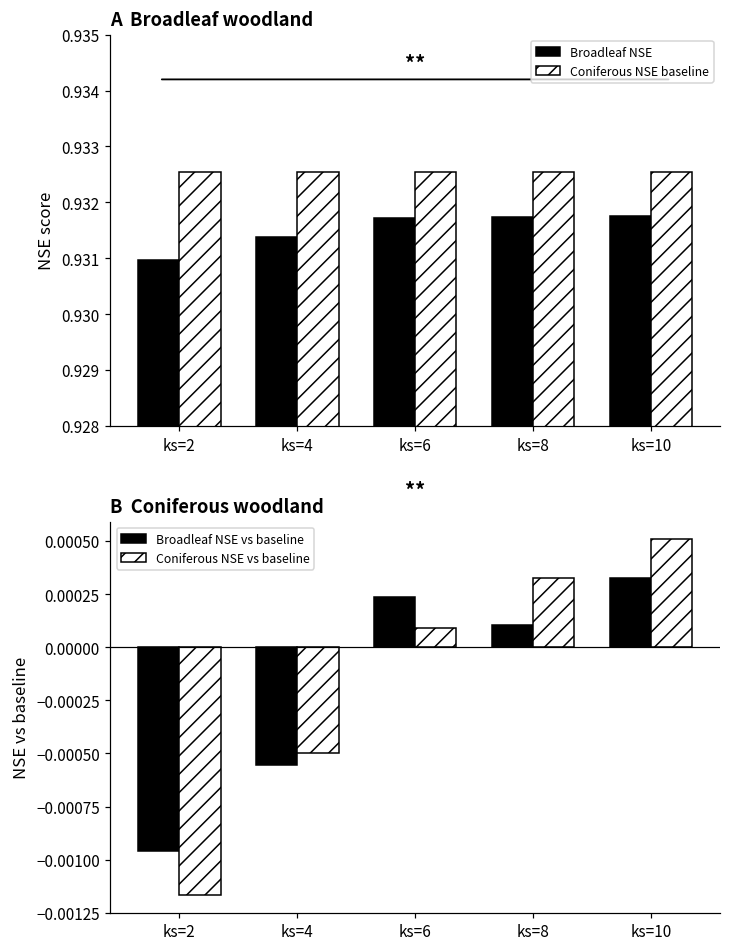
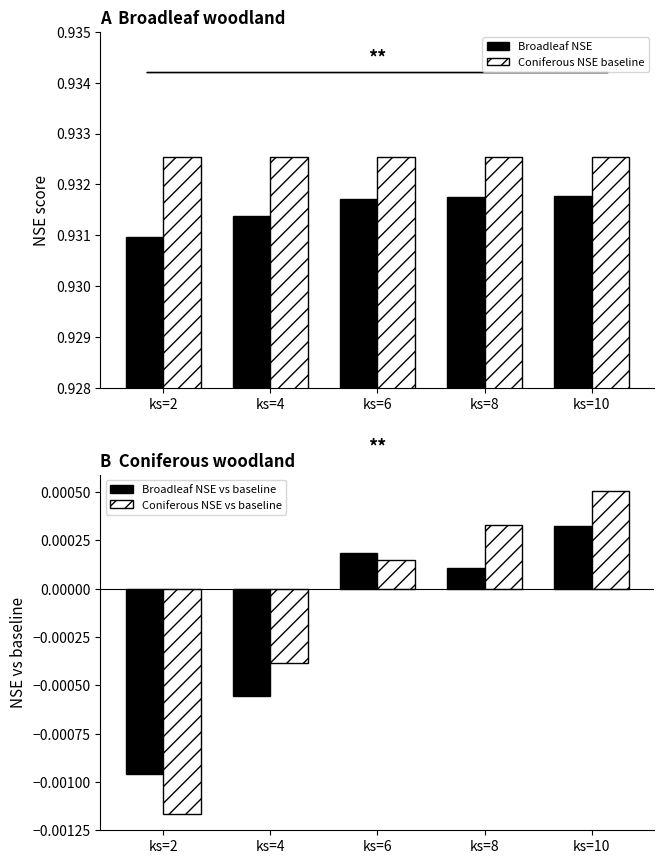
B Coniferous woodland, Coniferous NSE vs baseline, ks=4: -0.00050 -> -0.00038
B Coniferous woodland, Broadleaf NSE vs baseline, ks=6: 0.00024 -> 0.00019
B Coniferous woodland, Coniferous NSE vs baseline, ks=6: 0.00009 -> 0.00015
